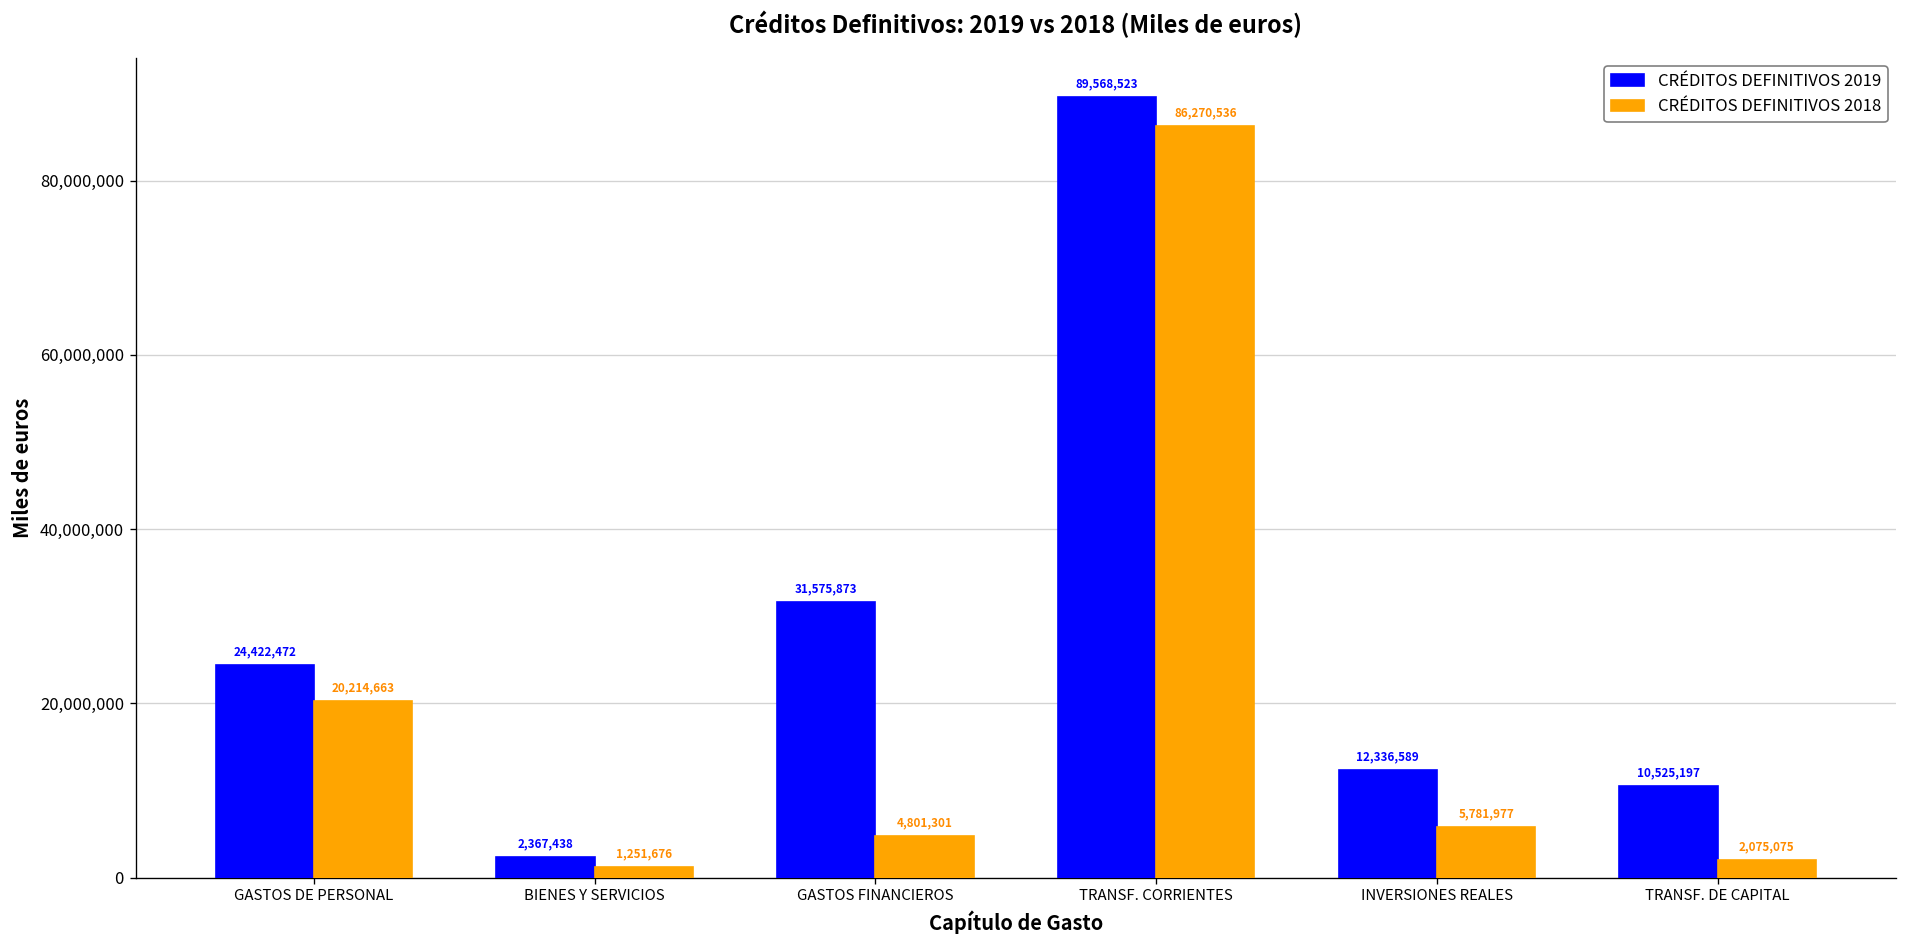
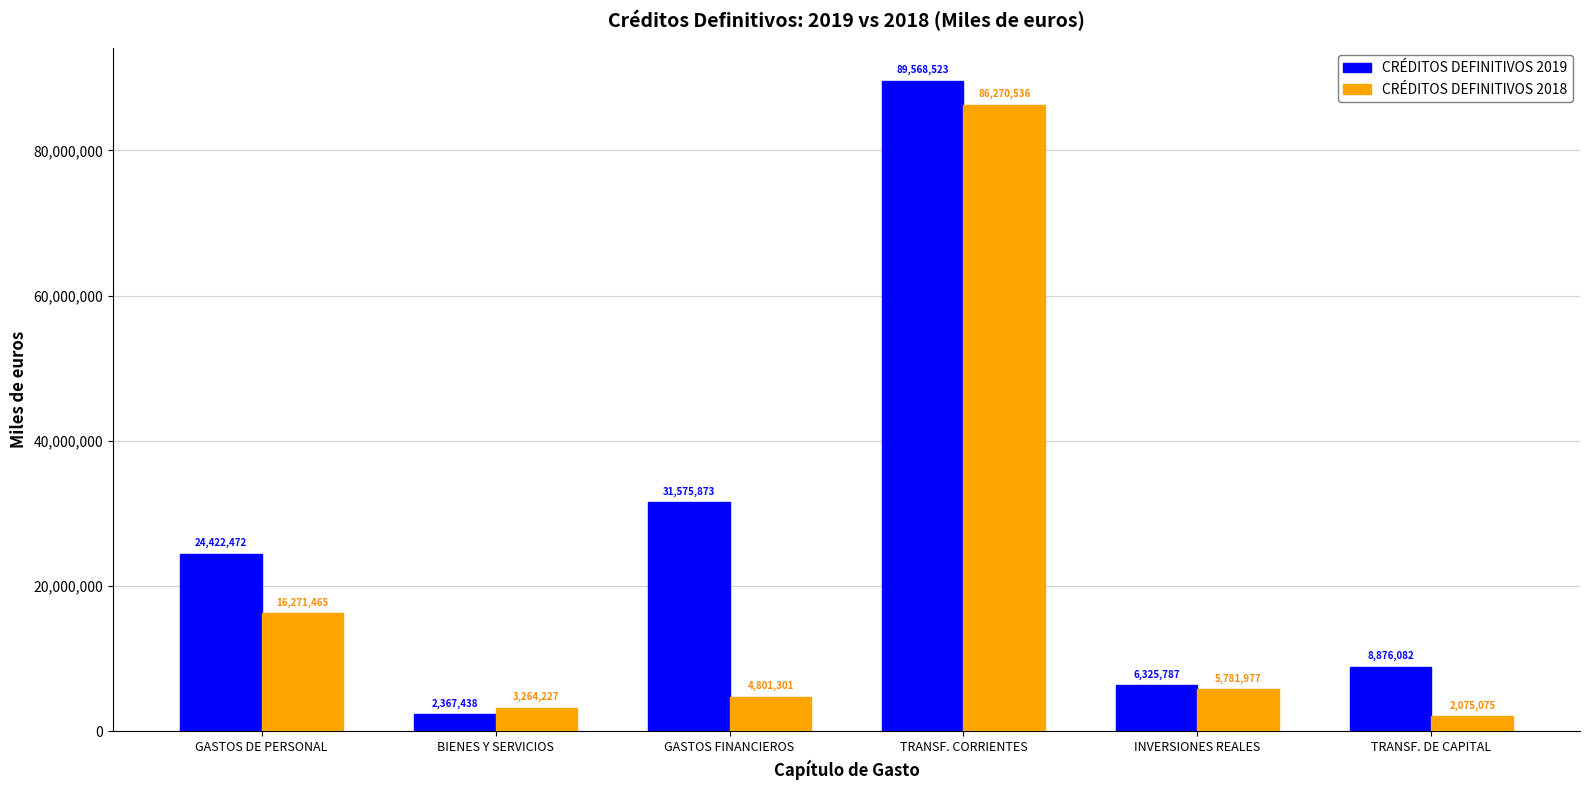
CRÉDITOS DEFINITIVOS 2018, GASTOS DE PERSONAL: 20,214,663 -> 16,271,465
CRÉDITOS DEFINITIVOS 2018, BIENES Y SERVICIOS: 1,251,676 -> 3,264,227
CRÉDITOS DEFINITIVOS 2019, INVERSIONES REALES: 12,336,589 -> 6,325,787
CRÉDITOS DEFINITIVOS 2019, TRANSF. DE CAPITAL: 10,525,197 -> 8,876,082
